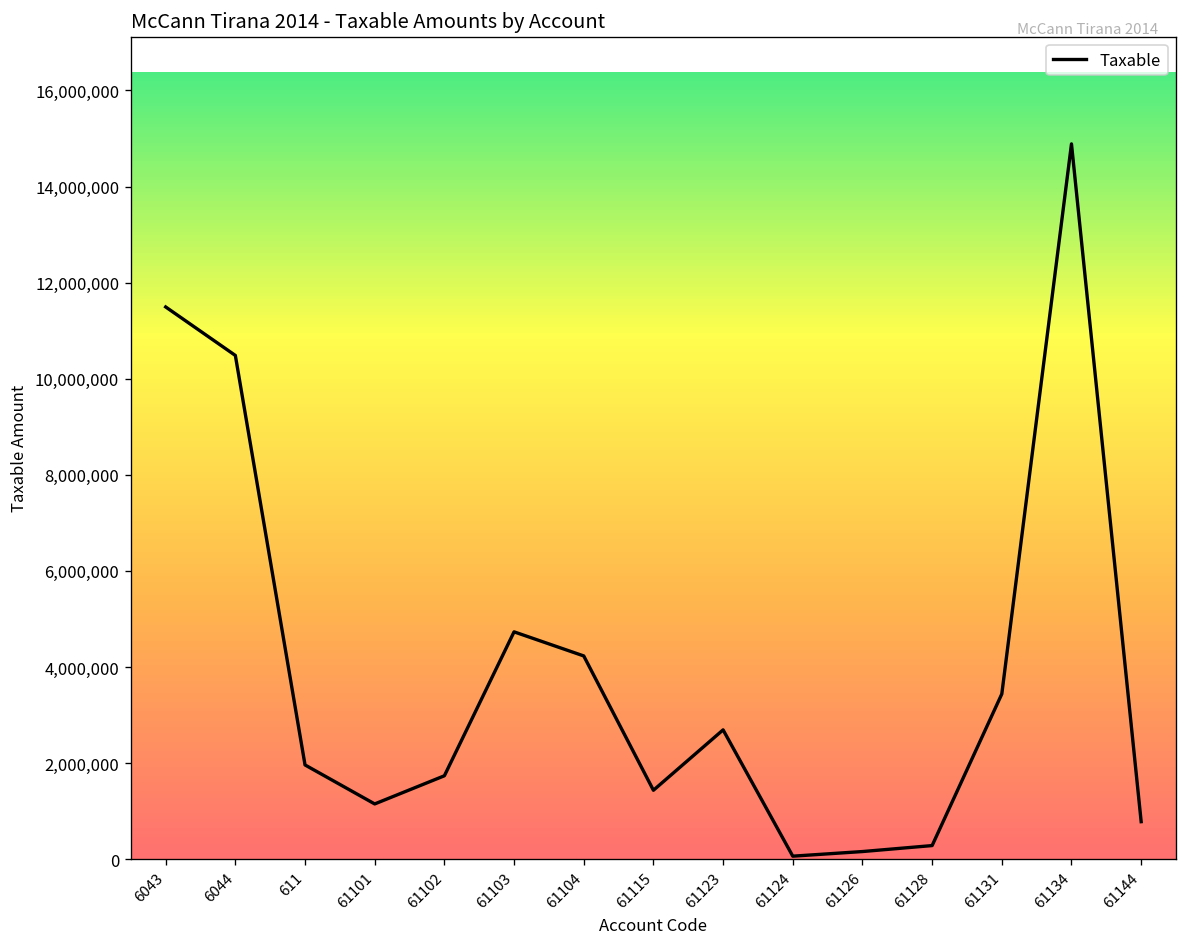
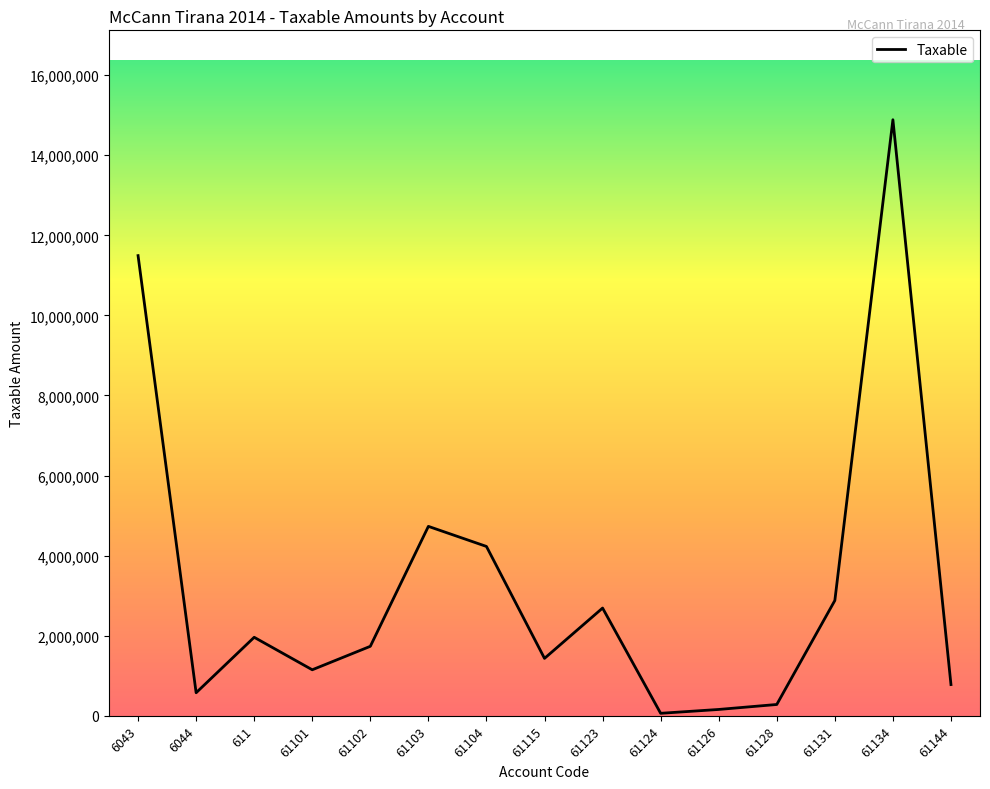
6044: 10,500,000 -> 600,000
61131: 3,400,000 -> 2,900,000
